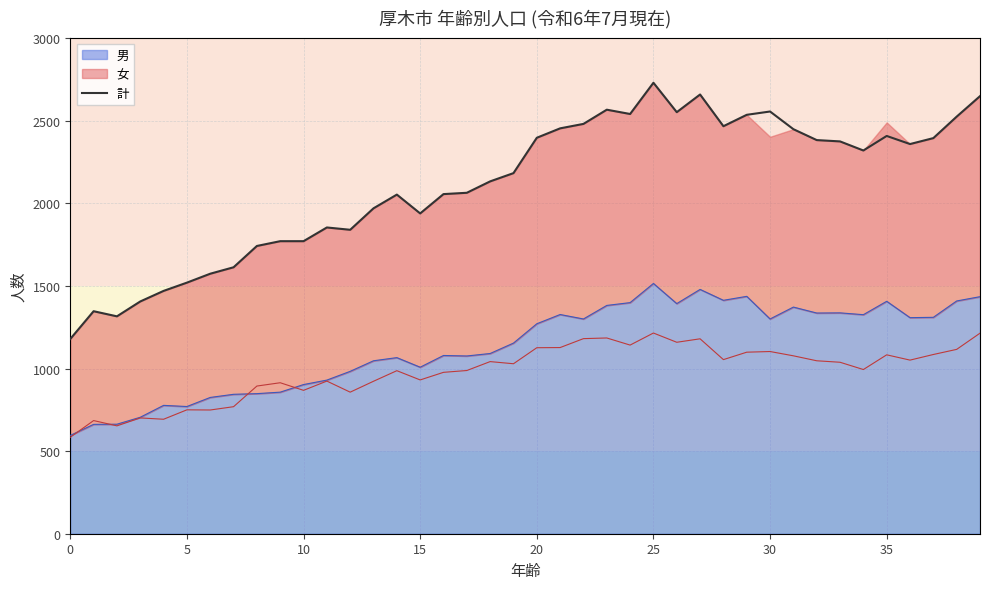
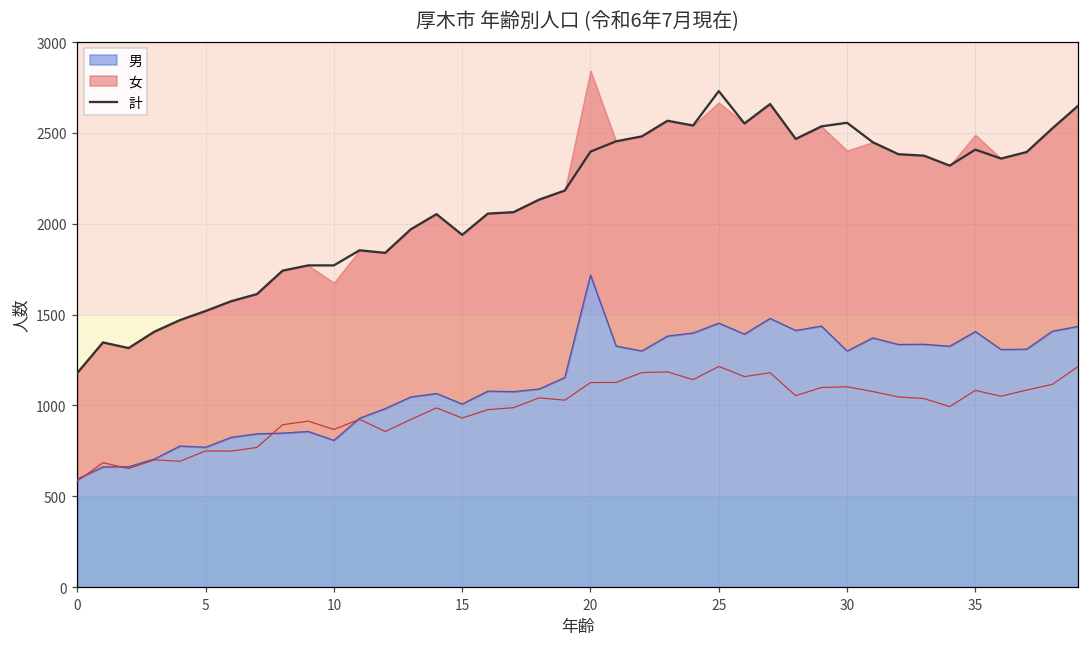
男, 10: 900 -> 810
男, 20: 1270 -> 1720
男, 25: 1520 -> 1450
